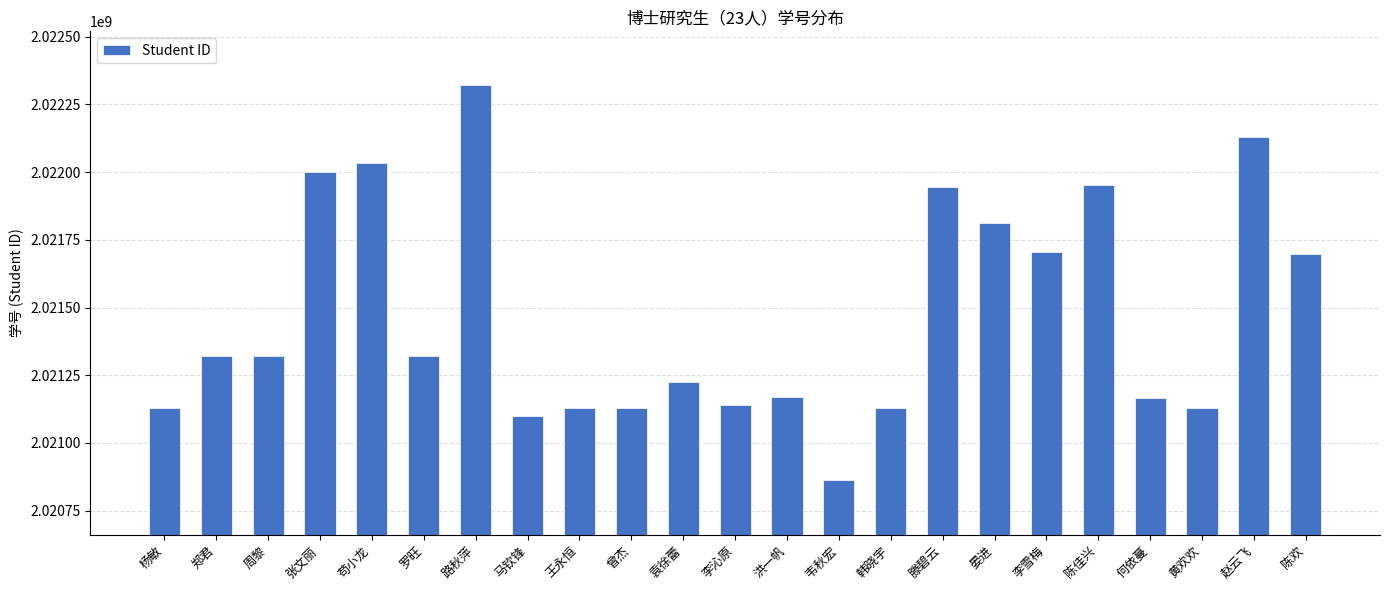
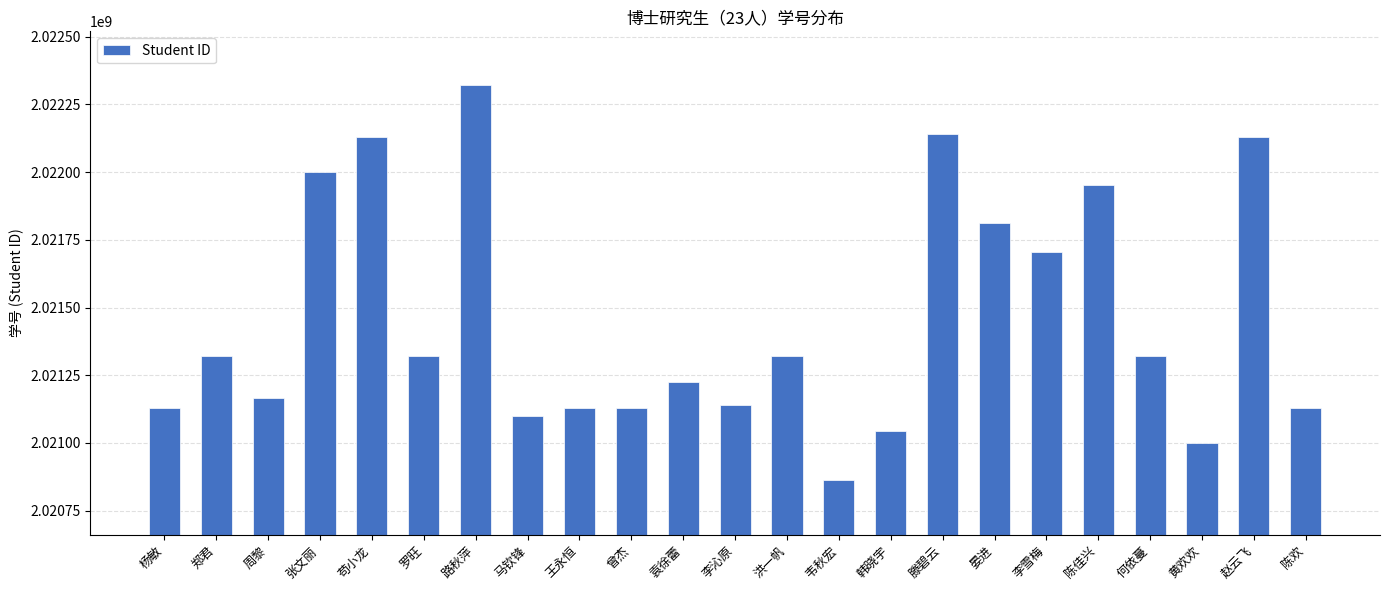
周黎: 2021320000 -> 2021170000
苟小龙: 2022030000 -> 2022130000
洪一帆: 2021170000 -> 2021320000
韩晓宇: 2021130000 -> 2021050000
滕碧云: 2021940000 -> 2022140000
何依蔓: 2021170000 -> 2021320000
黄欢欢: 2021130000 -> 2021000000
陈欢: 2021700000 -> 2021130000
